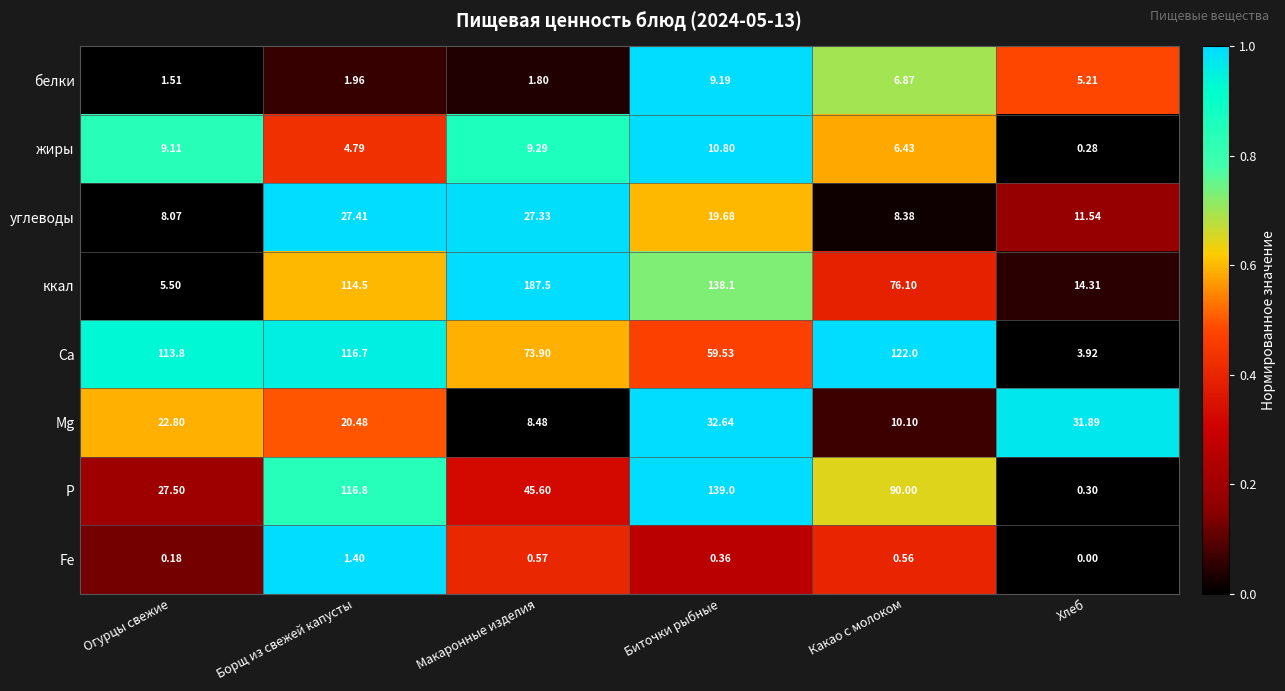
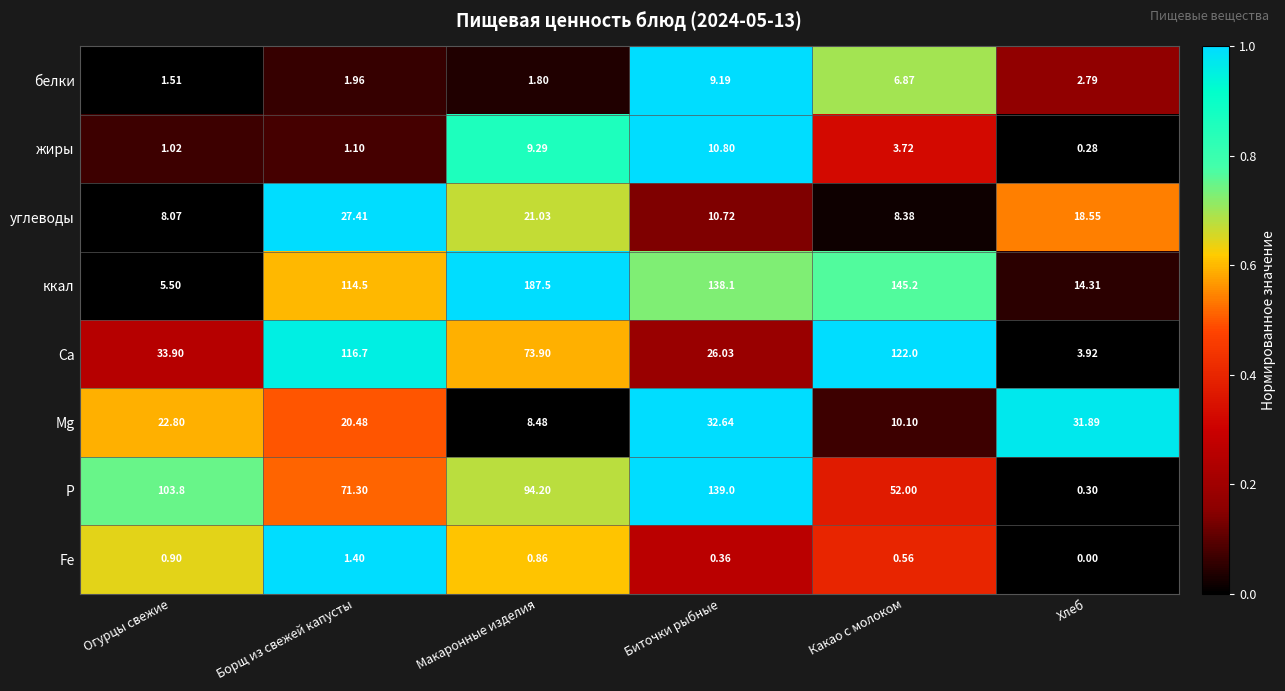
белки, Хлеб: 5.21 -> 2.79
жиры, Огурцы свежие: 9.11 -> 1.02
жиры, Борщ из свежей капусты: 4.79 -> 1.10
жиры, Какао с молоком: 6.43 -> 3.72
углеводы, Макаронные изделия: 27.33 -> 21.03
углеводы, Биточки рыбные: 19.68 -> 10.72
углеводы, Хлеб: 11.54 -> 18.55
ккал, Какао с молоком: 76.10 -> 145.2
Са, Огурцы свежие: 113.8 -> 33.90
Са, Биточки рыбные: 59.53 -> 26.03
P, Огурцы свежие: 27.50 -> 103.8
P, Борщ из свежей капусты: 116.8 -> 71.30
P, Макаронные изделия: 45.60 -> 94.20
P, Какао с молоком: 90.00 -> 52.00
Fe, Огурцы свежие: 0.18 -> 0.90
Fe, Макаронные изделия: 0.57 -> 0.86
